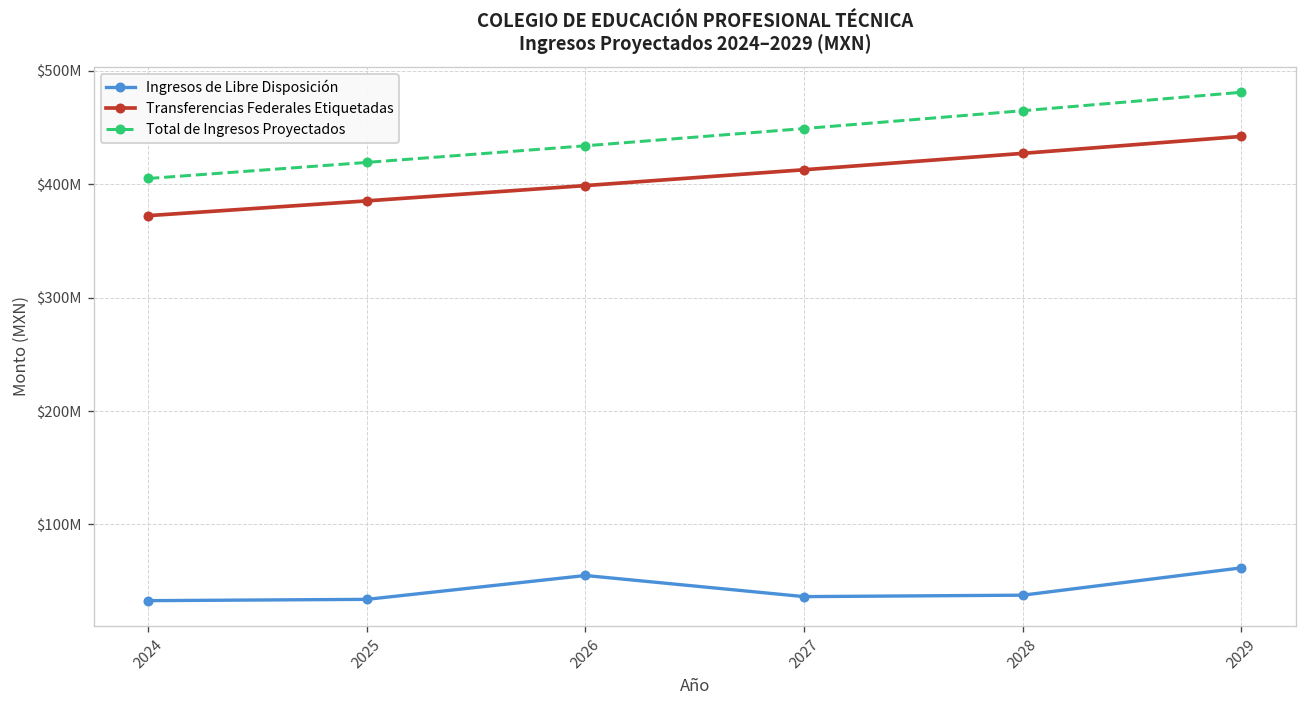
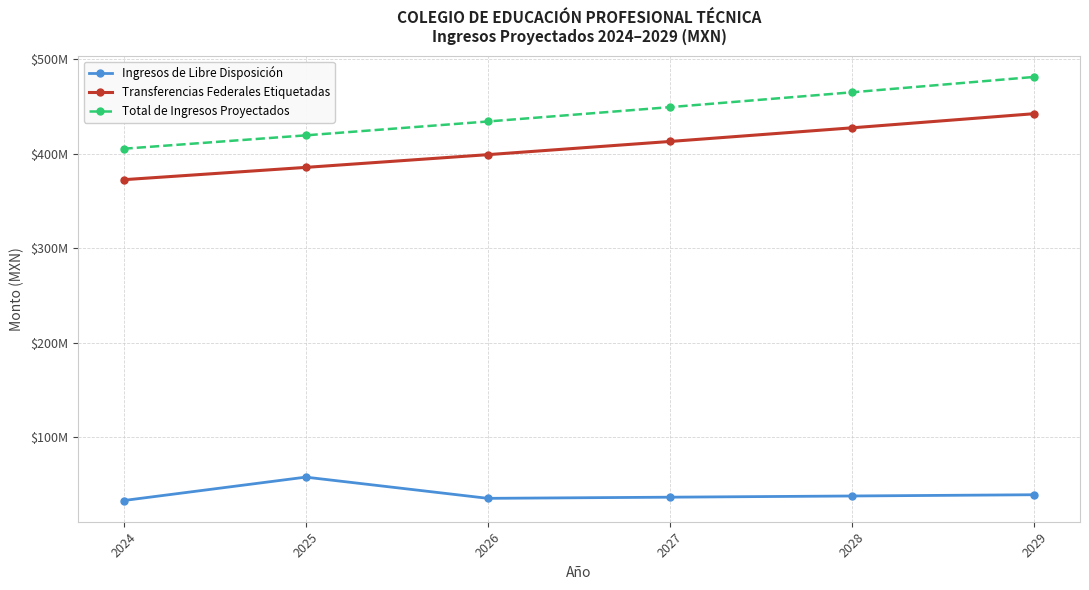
Ingresos de Libre Disposición, 2025: $30000000 -> $60000000
Ingresos de Libre Disposición, 2026: $50000000 -> $40000000
Ingresos de Libre Disposición, 2029: $60000000 -> $40000000
